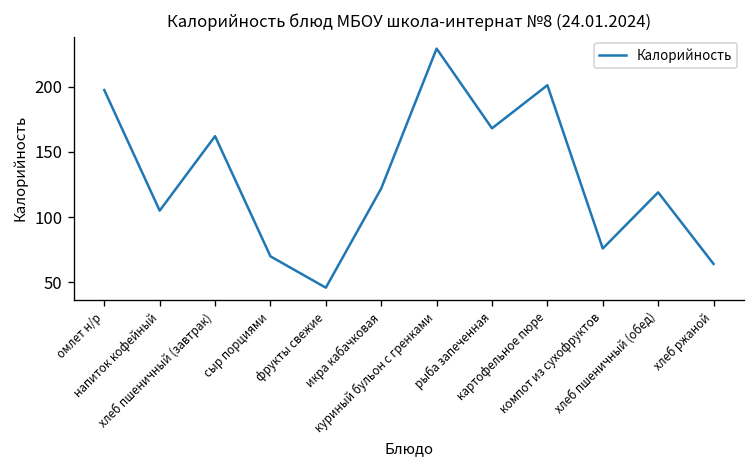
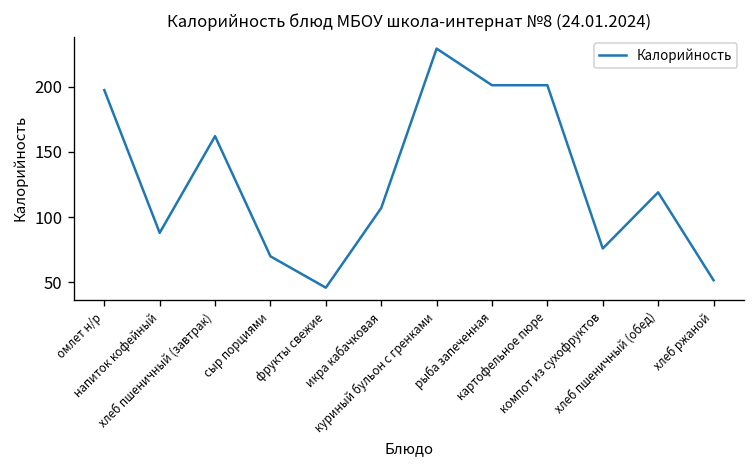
напиток кофейный: 105 -> 88
икра кабачковая: 122 -> 107
рыба запеченная: 168 -> 201
хлеб ржаной: 64 -> 52
